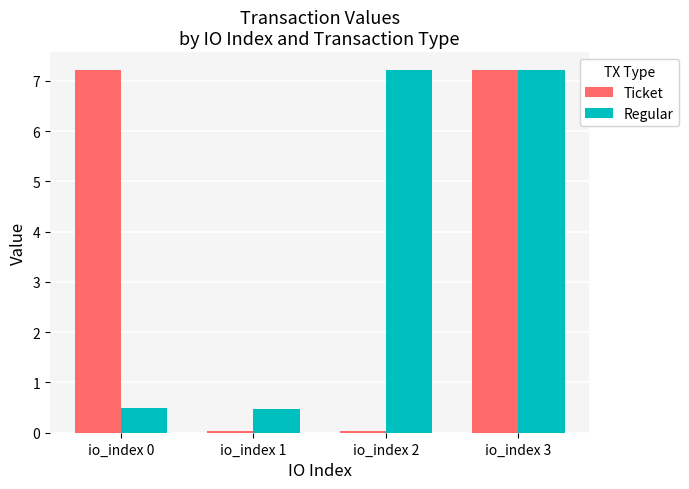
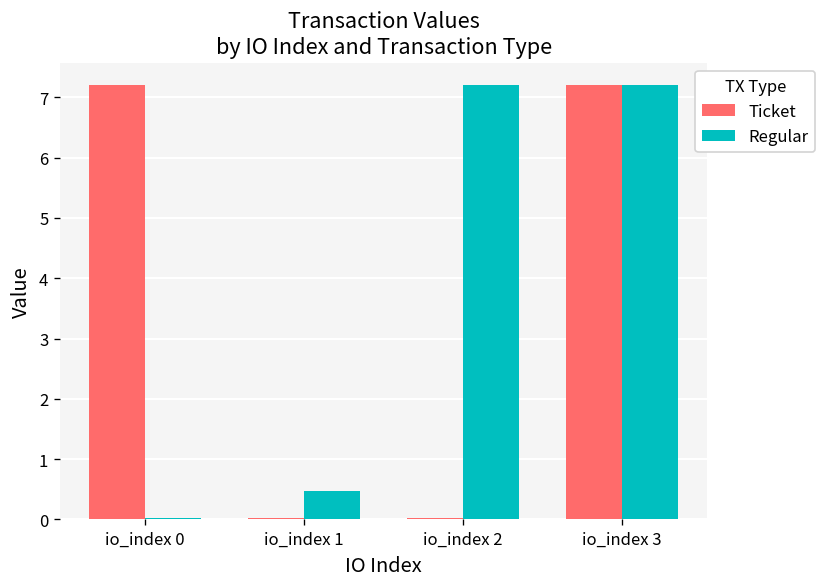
Regular, io_index 0: 0.5 -> 0.0
